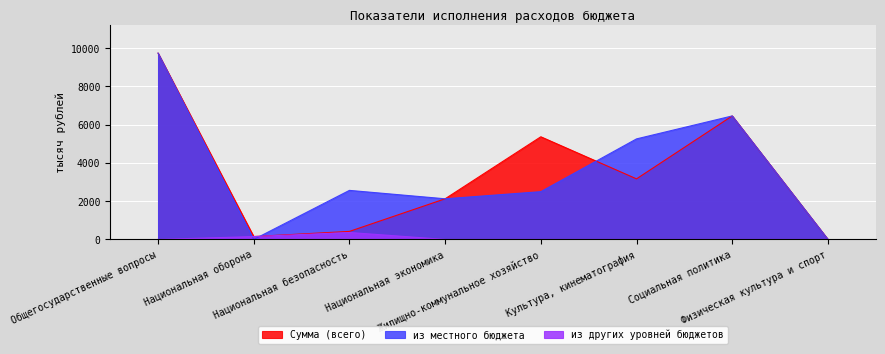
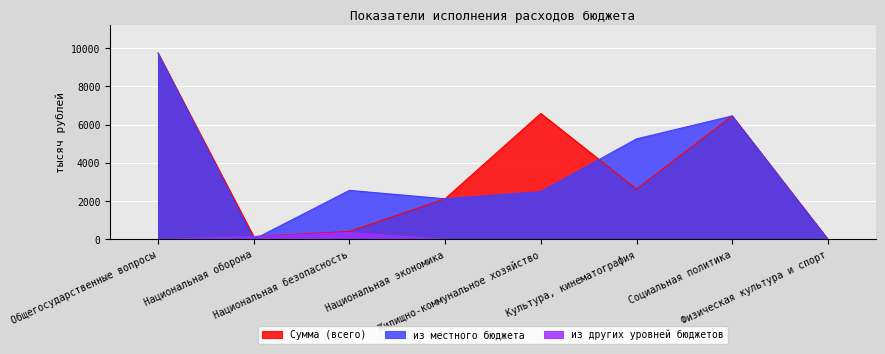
Сумма (всего), Жилищно-коммунальное хозяйство: 5400 -> 6600
Сумма (всего), Культура, кинематография: 3200 -> 2600
